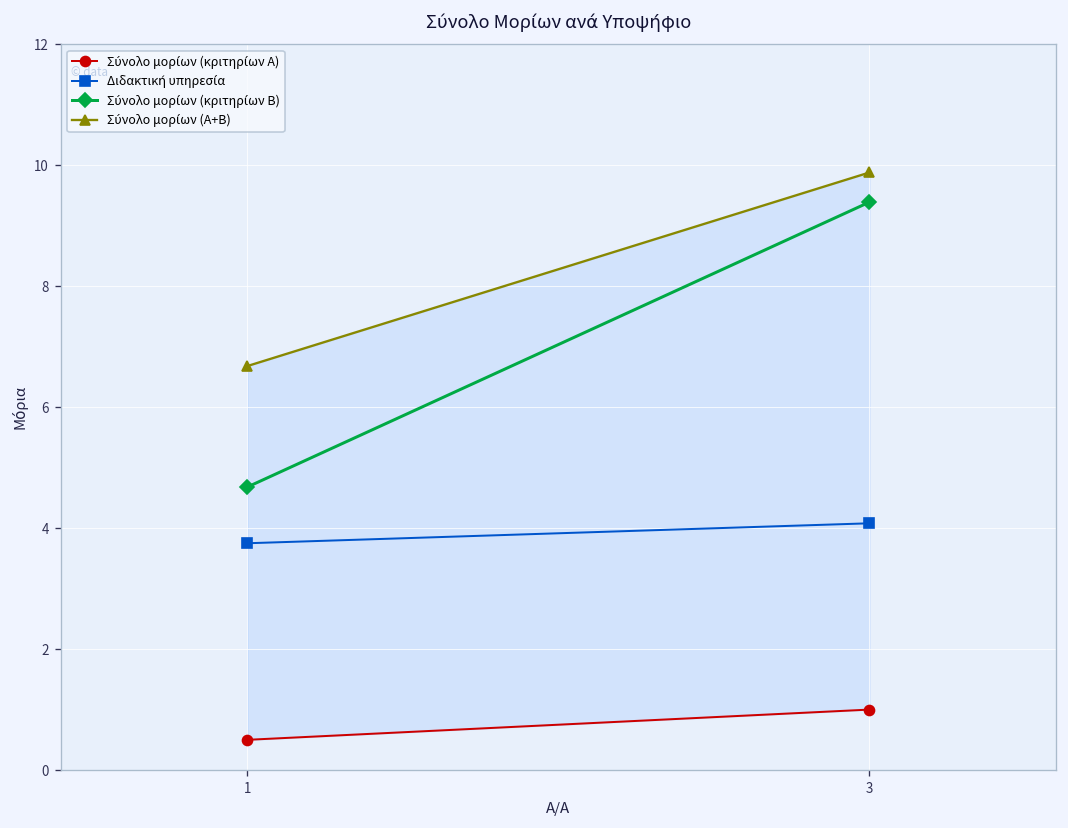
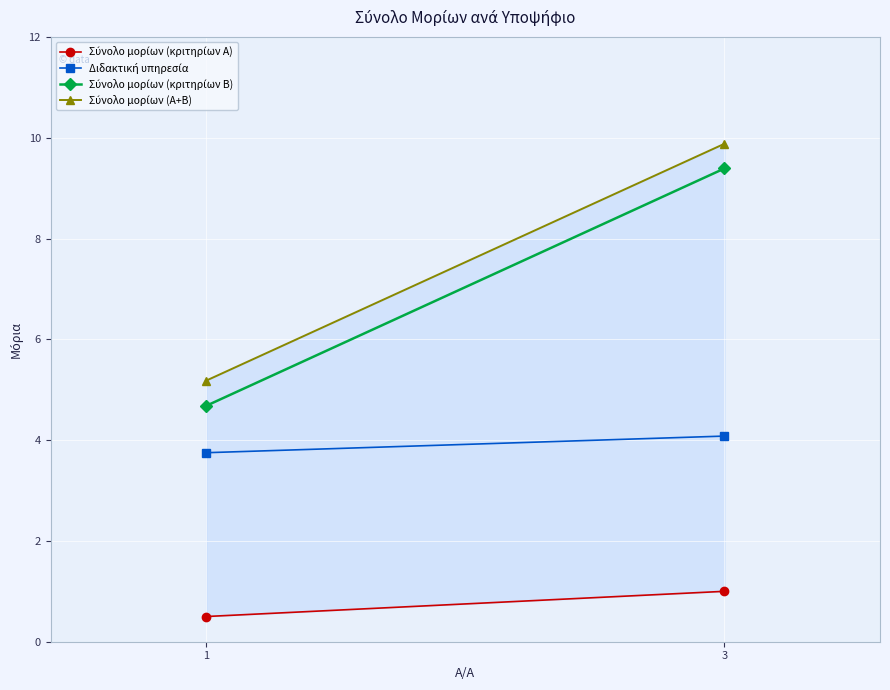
Σύνολο μορίων (Α+Β), 1: 6.7 -> 5.2
